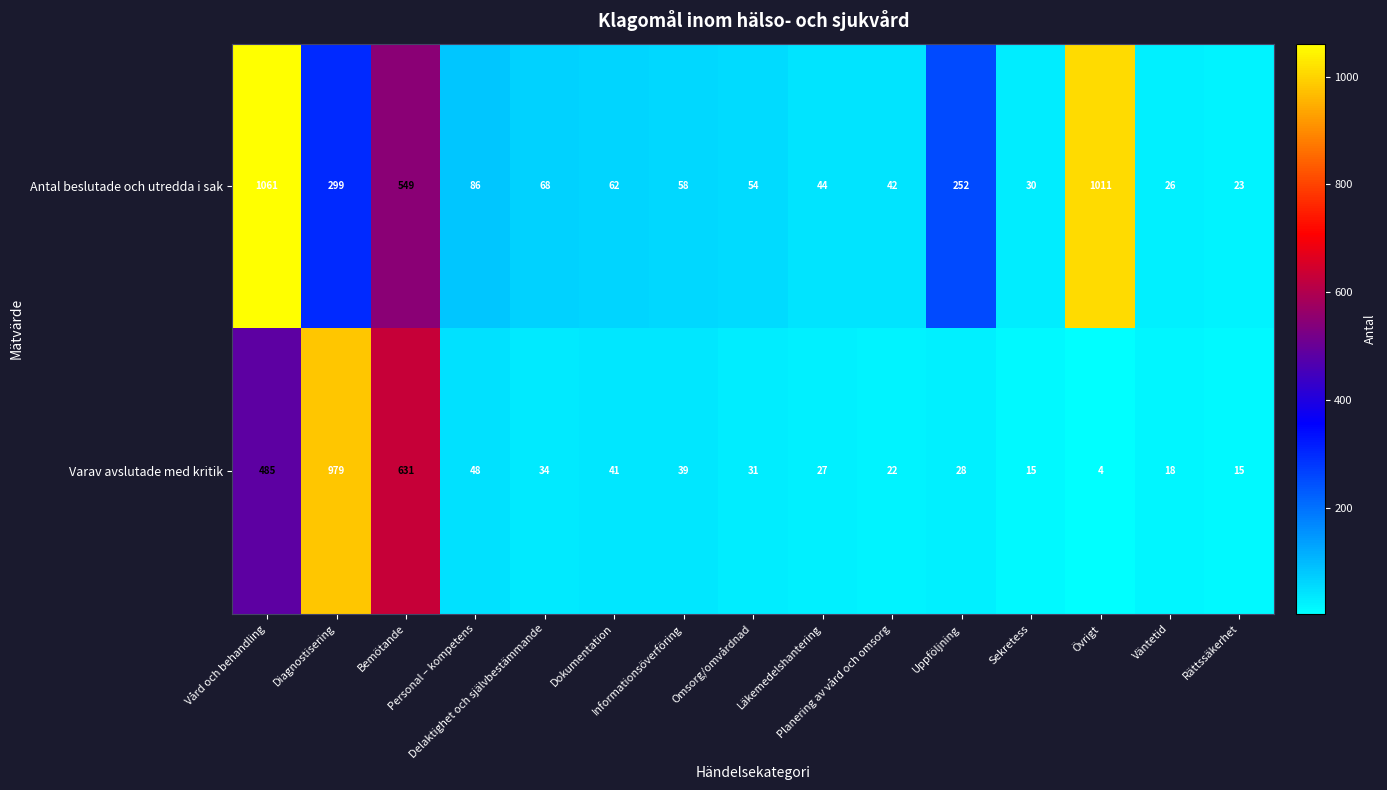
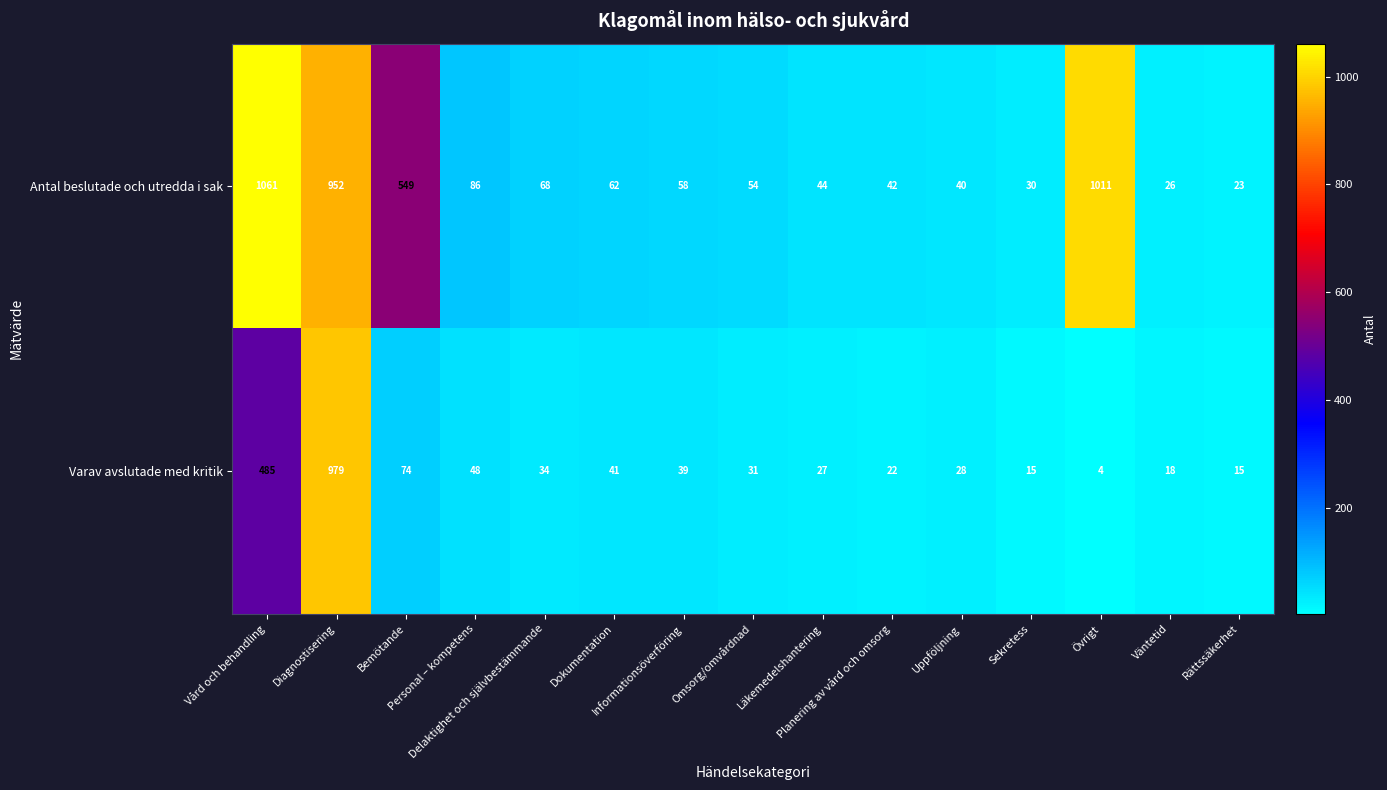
Antal beslutade och utredda i sak, Diagnostisering: 299 -> 952
Antal beslutade och utredda i sak, Uppföljning: 252 -> 40
Varav avslutade med kritik, Bemötande: 631 -> 74
